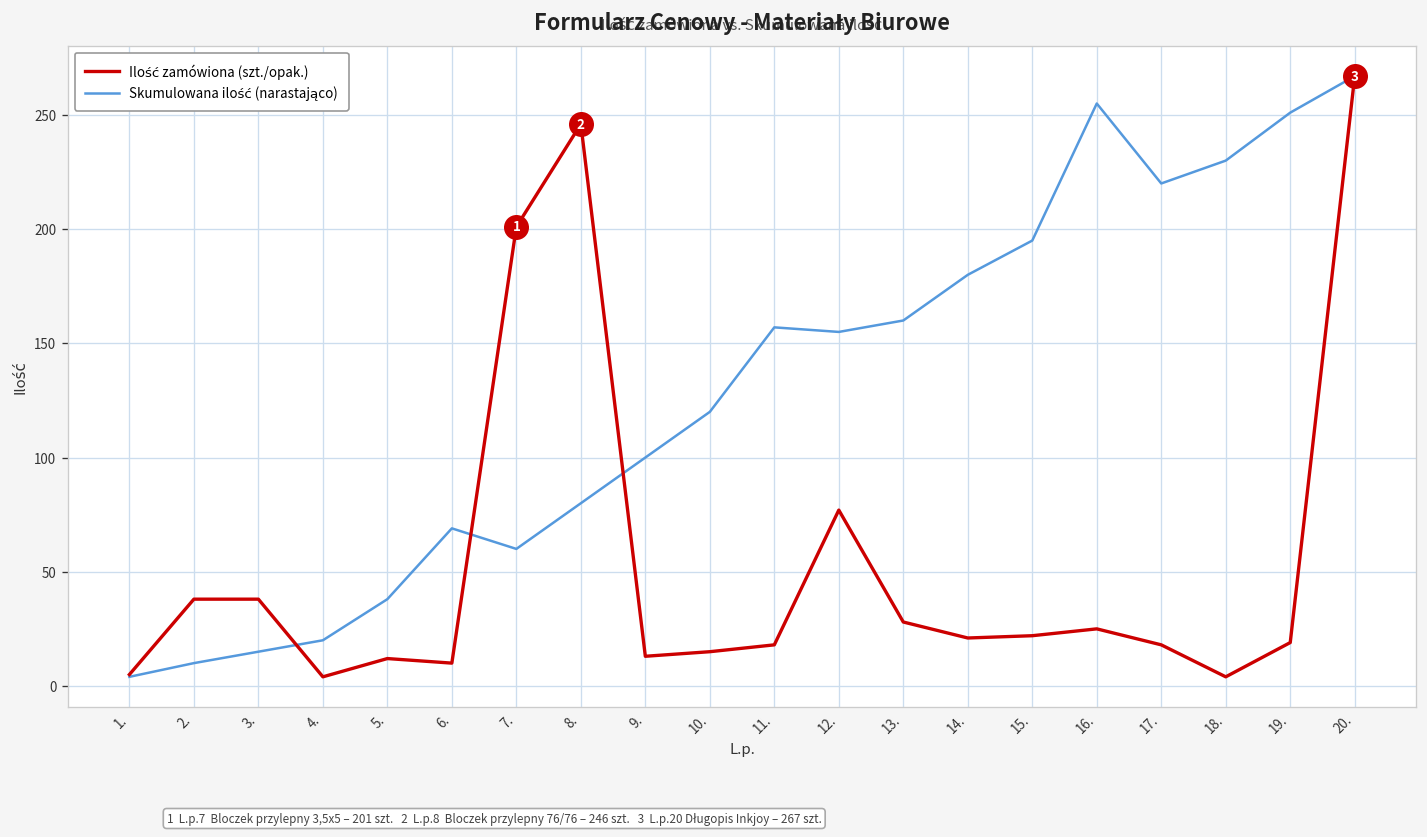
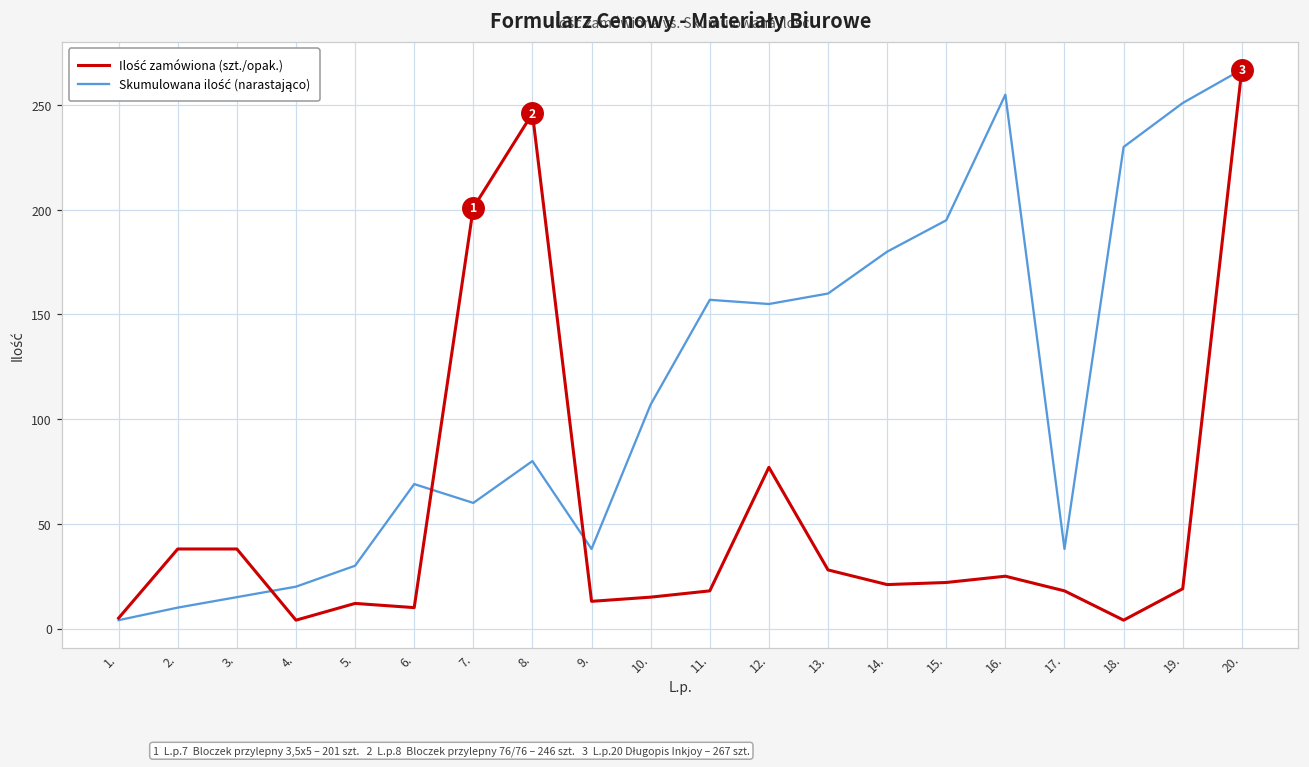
Skumulowana ilość (narastająco), 5.: 38 -> 30
Skumulowana ilość (narastająco), 9.: 100 -> 38
Skumulowana ilość (narastająco), 10.: 120 -> 107
Skumulowana ilość (narastająco), 17.: 220 -> 38
